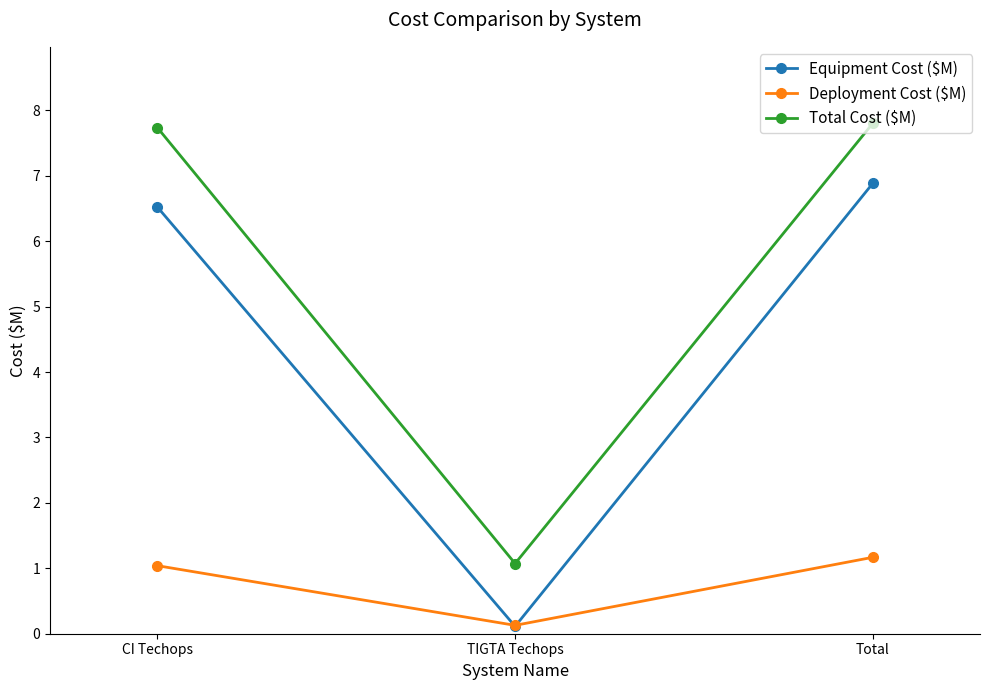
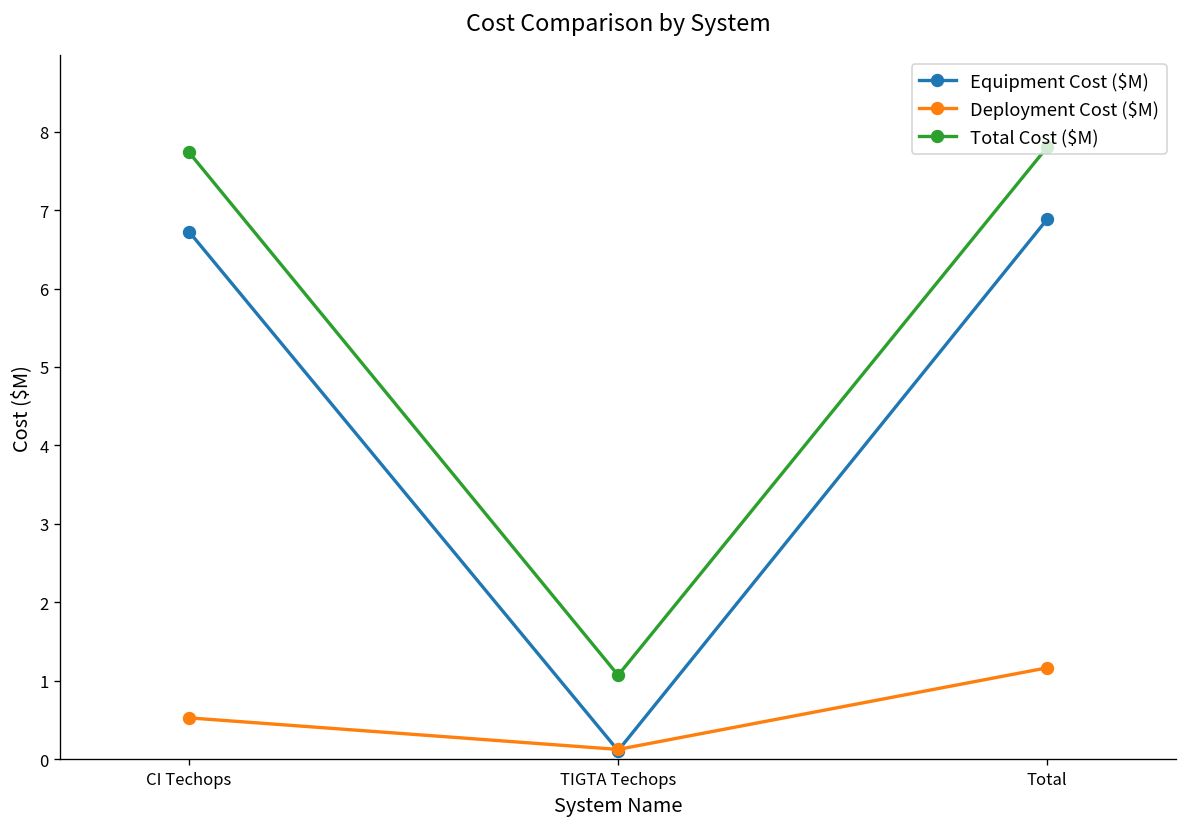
Equipment Cost ($M), CI Techops: 6.5 -> 6.7
Deployment Cost ($M), CI Techops: 1.0 -> 0.5
